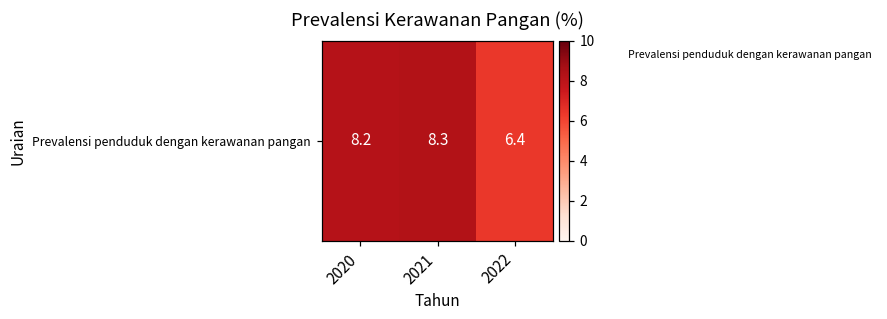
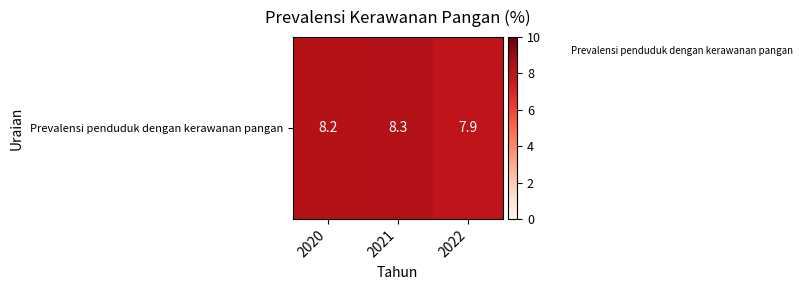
Prevalensi penduduk dengan kerawanan pangan, 2022: 6.4 -> 7.9
